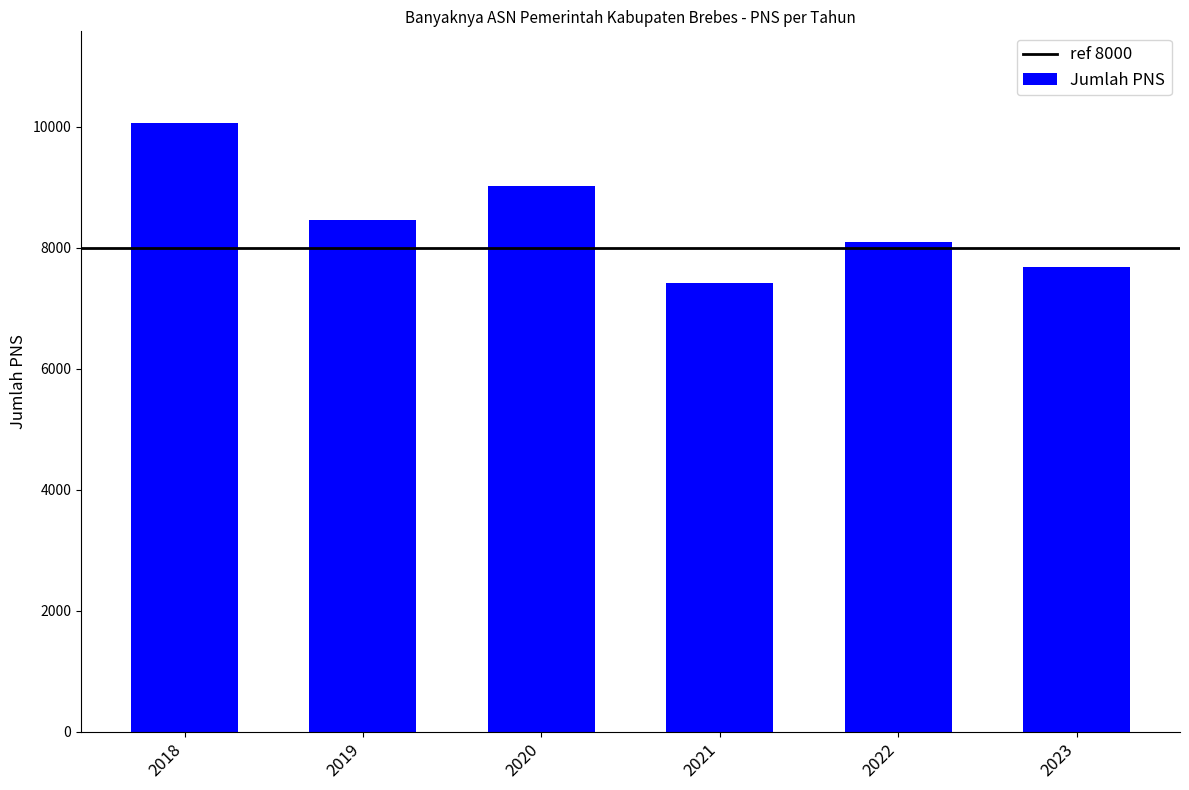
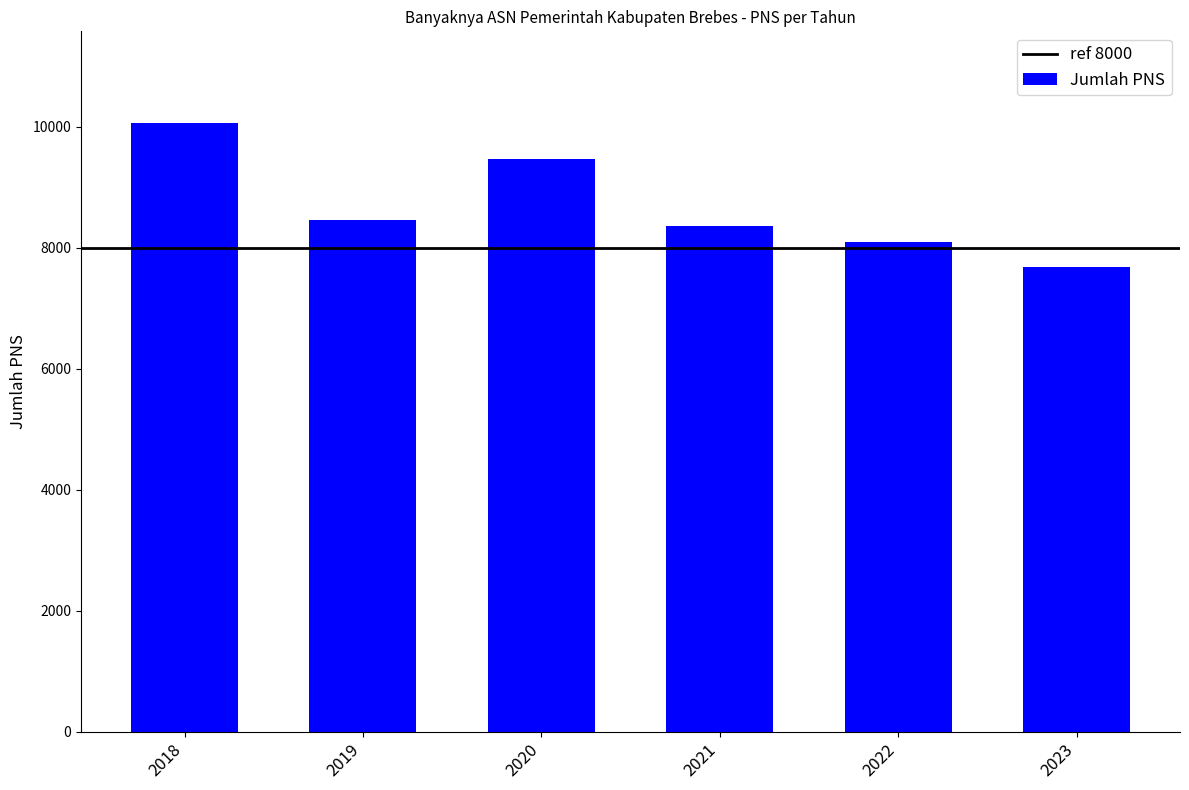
2020: 9000 -> 9500
2021: 7400 -> 8400
